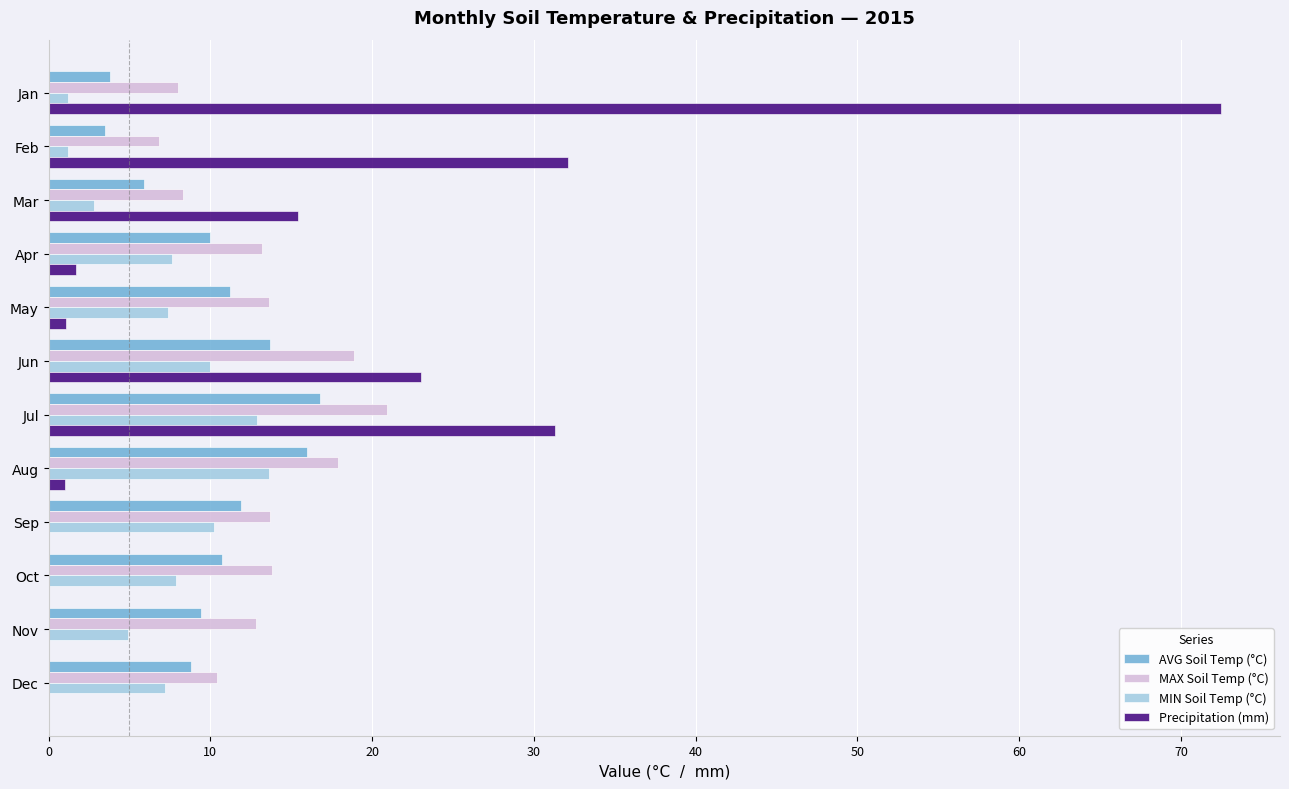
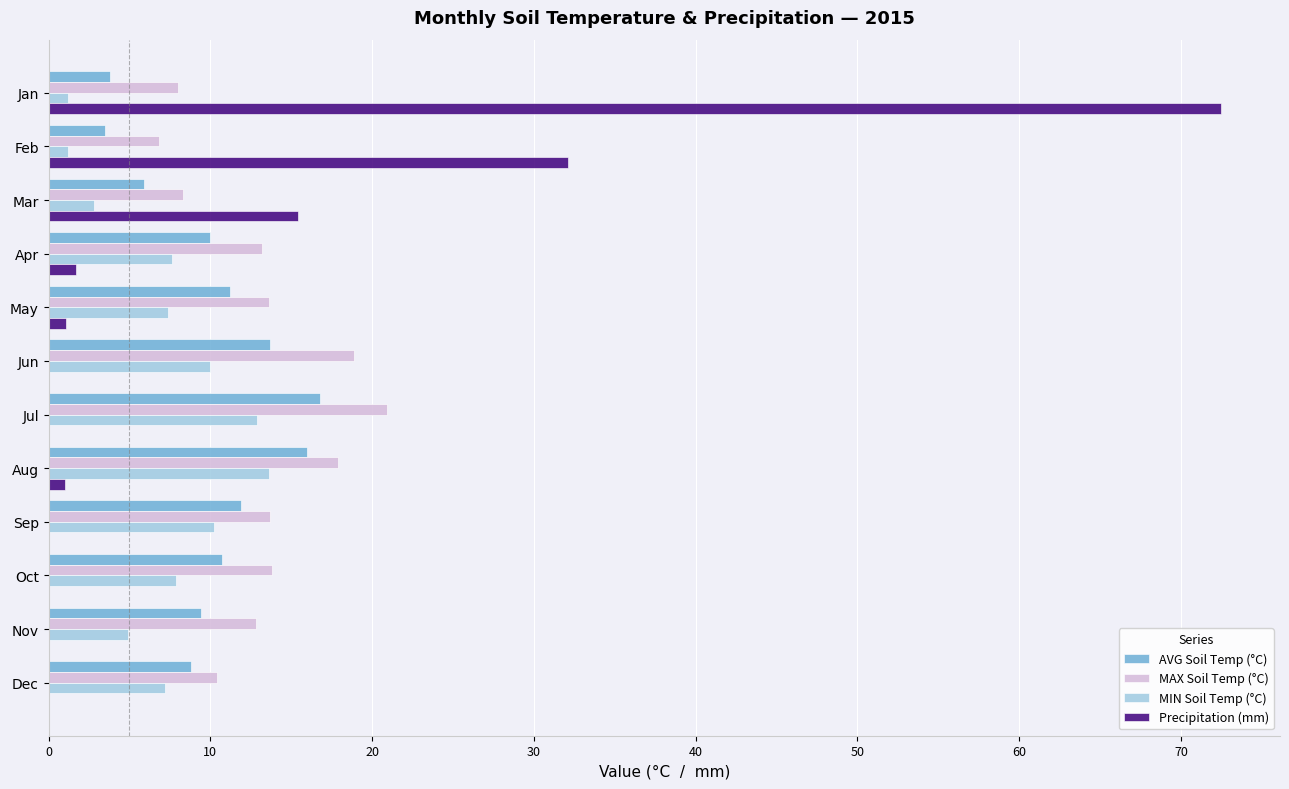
Precipitation (mm), Jun: 23 -> 0
Precipitation (mm), Jul: 31.3 -> 0.0
